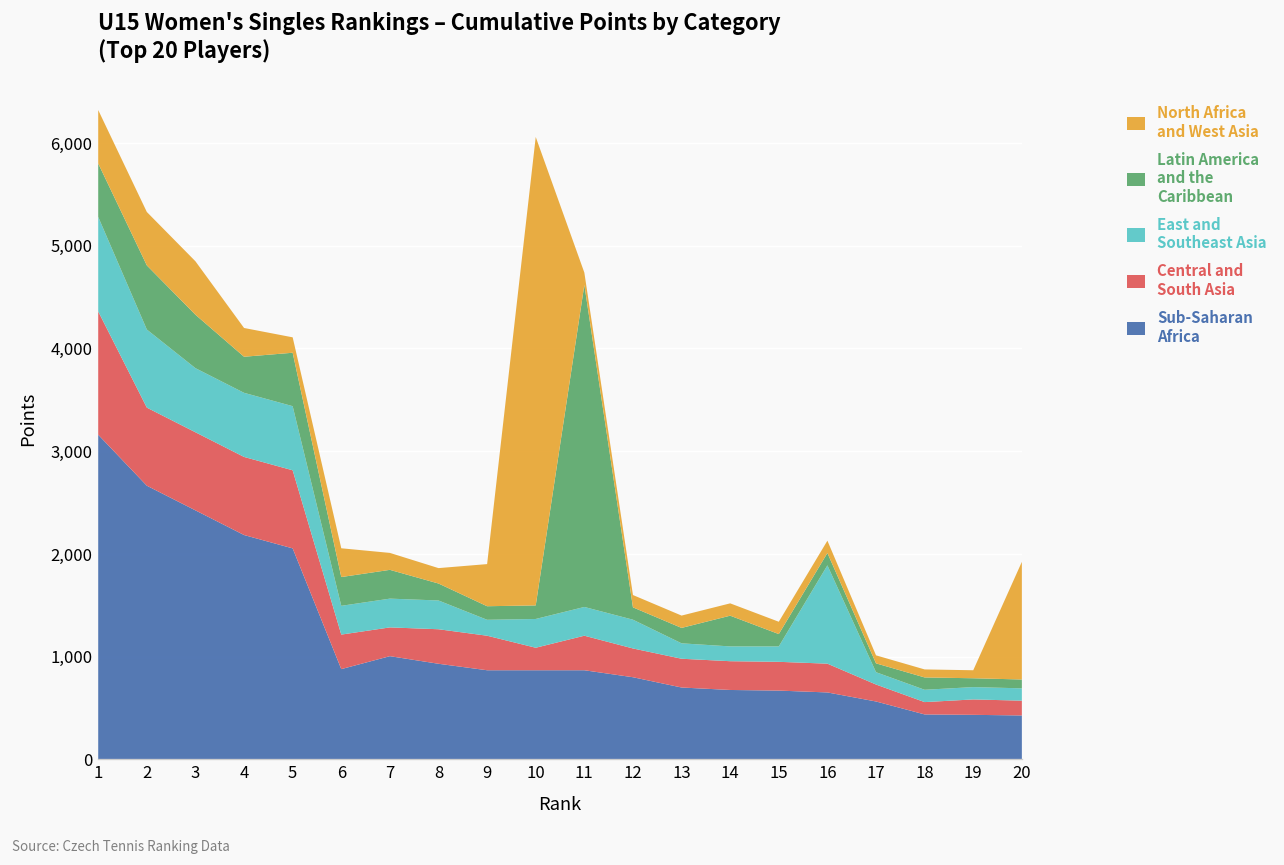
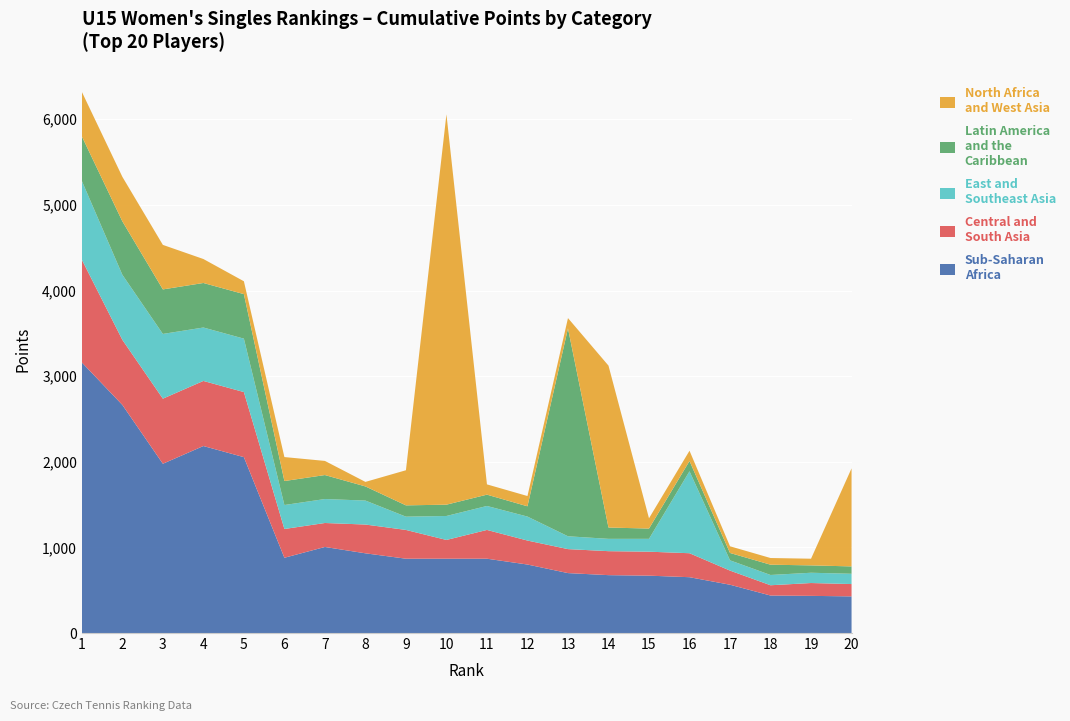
Sub-Saharan Africa, 3: 2,400 -> 2,000
East and Southeast Asia, 3: 600 -> 800
Latin America and the Caribbean, 4: 400 -> 500
North Africa and West Asia, 8: 200 -> 100
Latin America and the Caribbean, 11: 3,100 -> 100
Latin America and the Caribbean, 13: 200 -> 2,400
Latin America and the Caribbean, 14: 300 -> 100
North Africa and West Asia, 14: 100 -> 1,900
